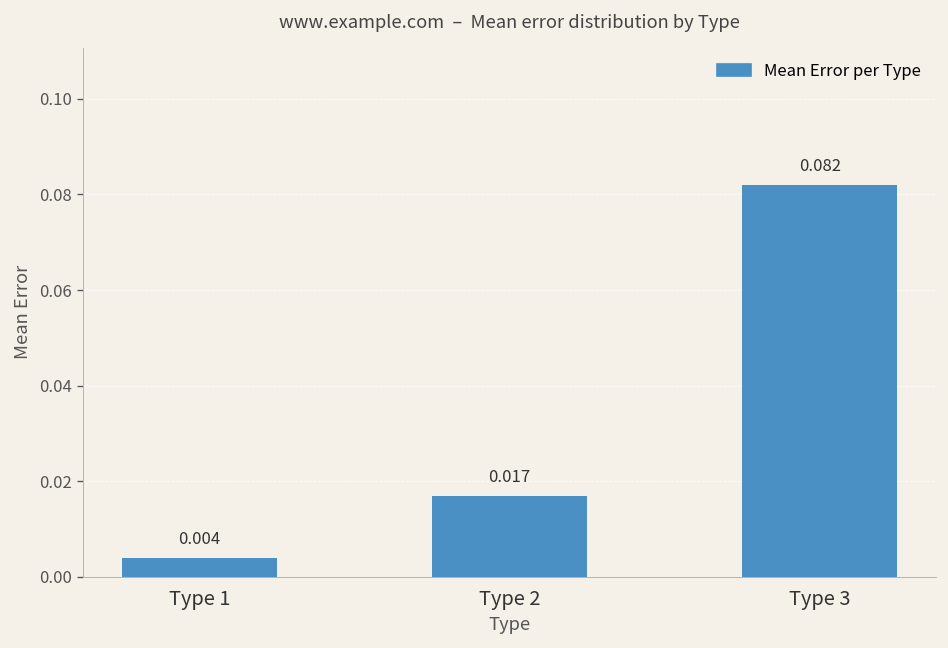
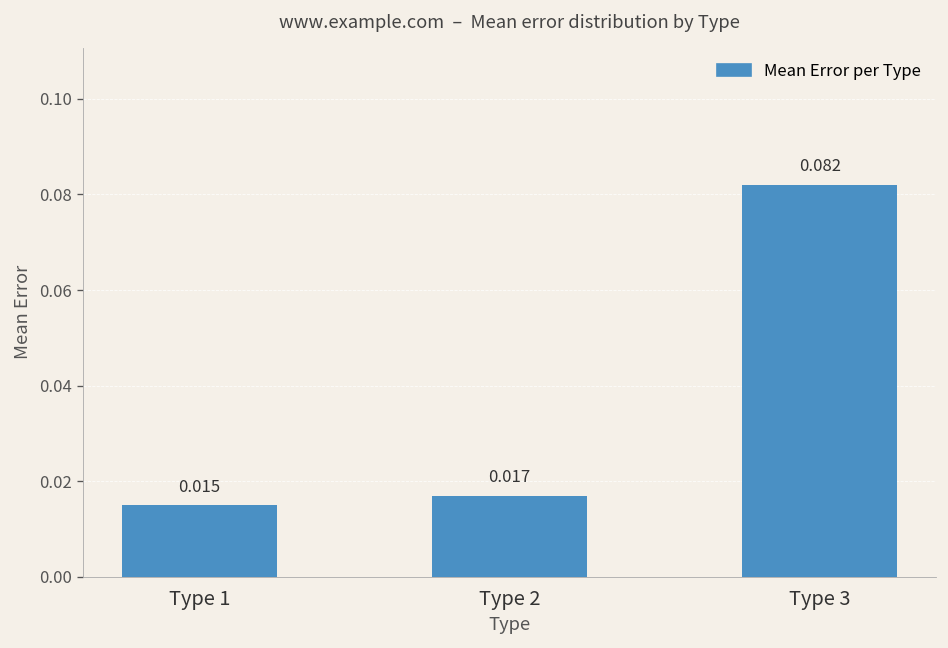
Type 1: 0.004 -> 0.015
